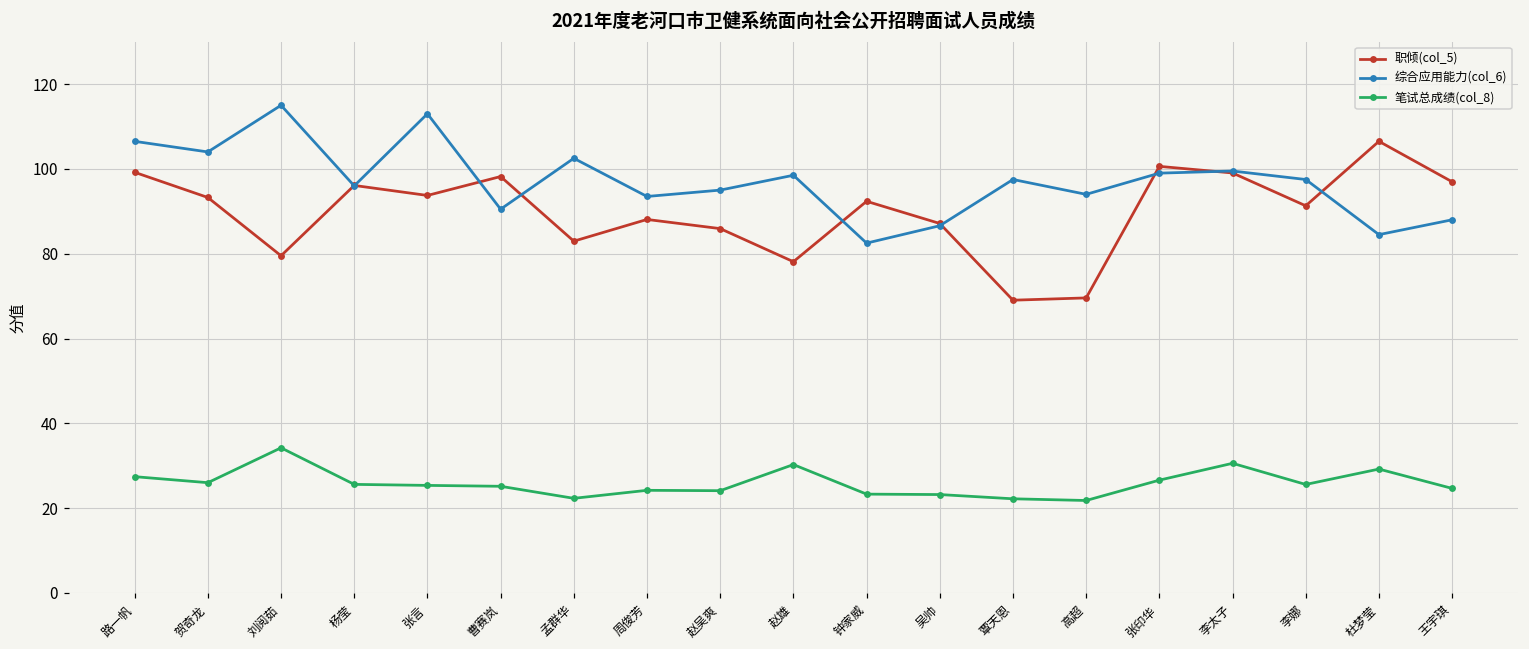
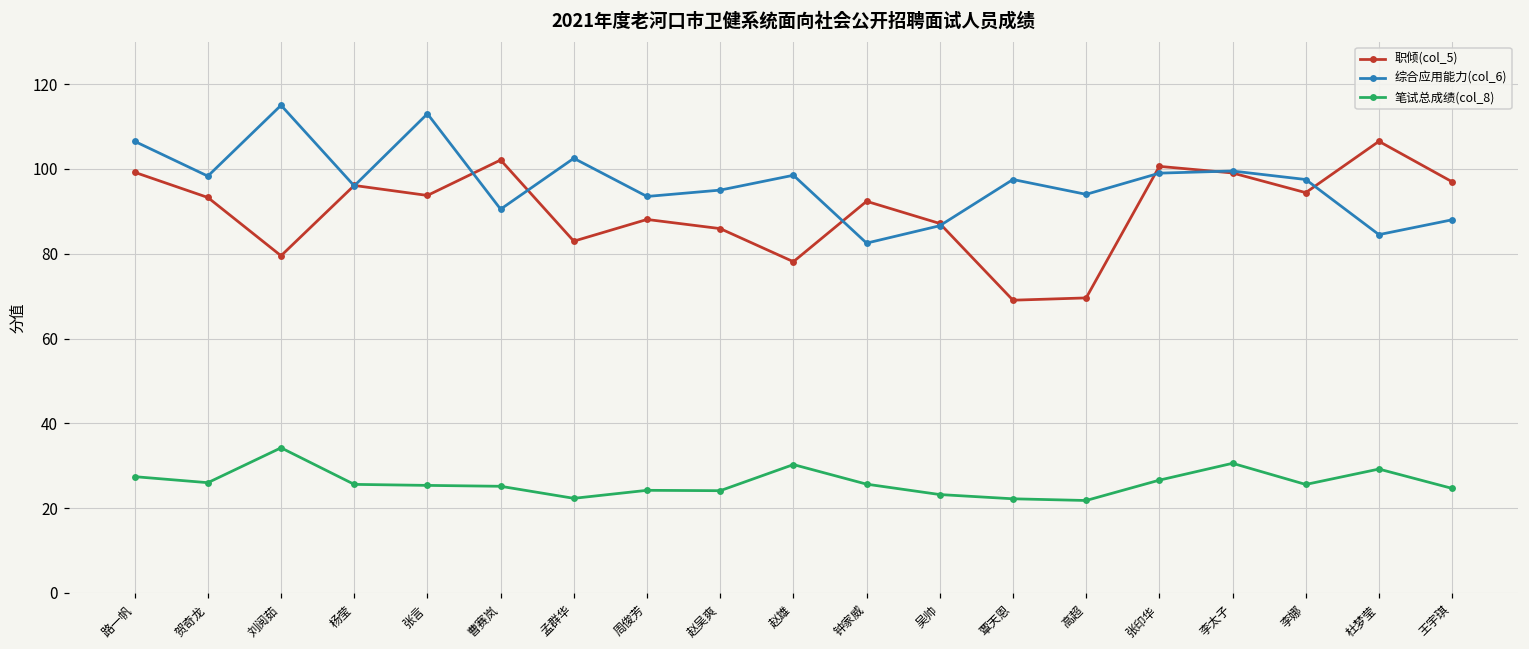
综合应用能力(col_6), 贺奇龙: 104 -> 98
职倾(col_5), 曹赛岚: 98 -> 102
笔试总成绩(col_8), 钟家威: 23 -> 26
职倾(col_5), 李娜: 91 -> 94
